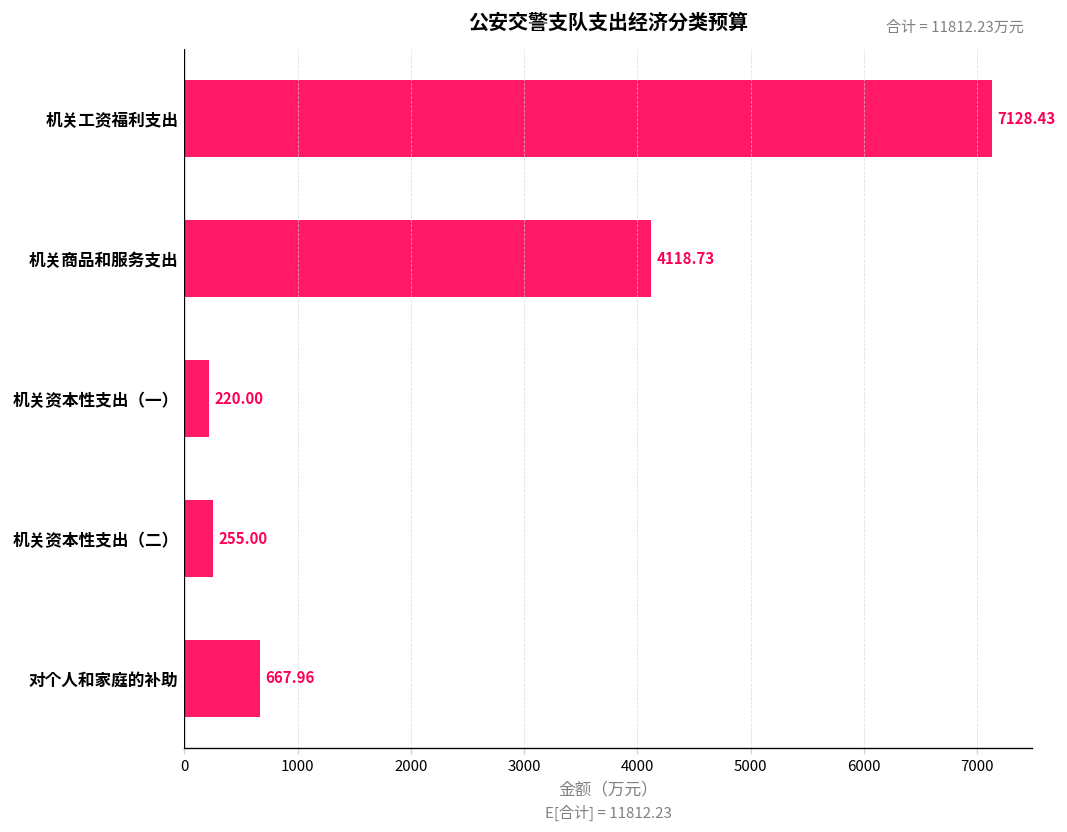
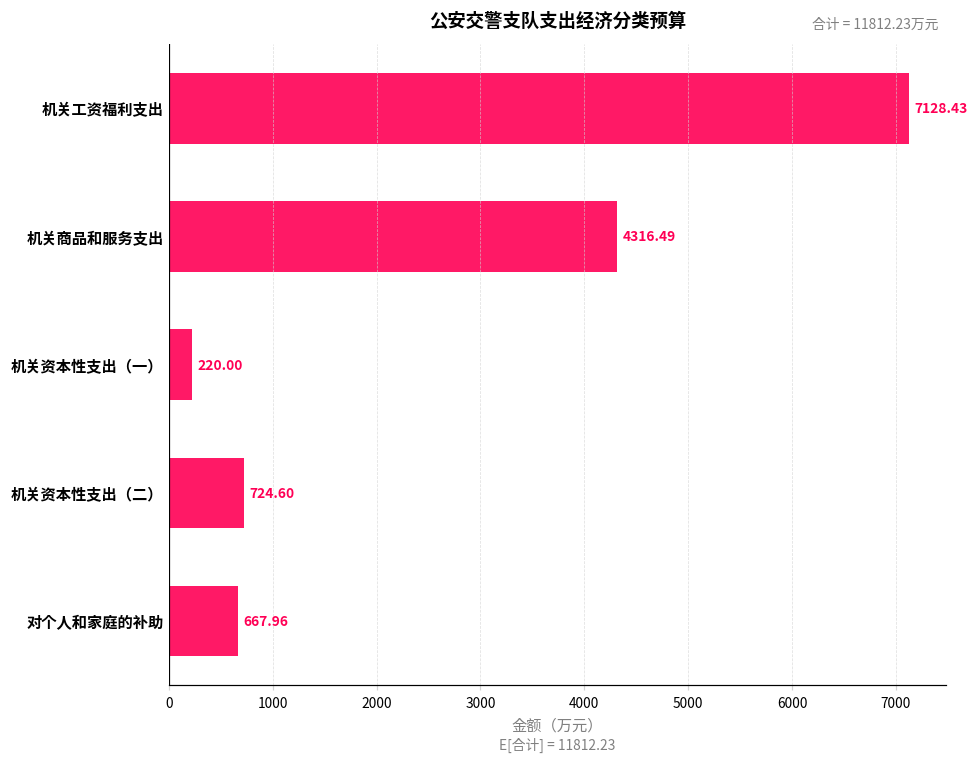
机关商品和服务支出: 4118.73 -> 4316.49
机关资本性支出（二）: 255.00 -> 724.60
